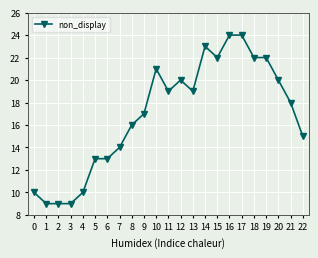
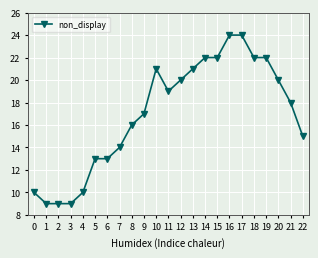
13: 19 -> 21
14: 23 -> 22
